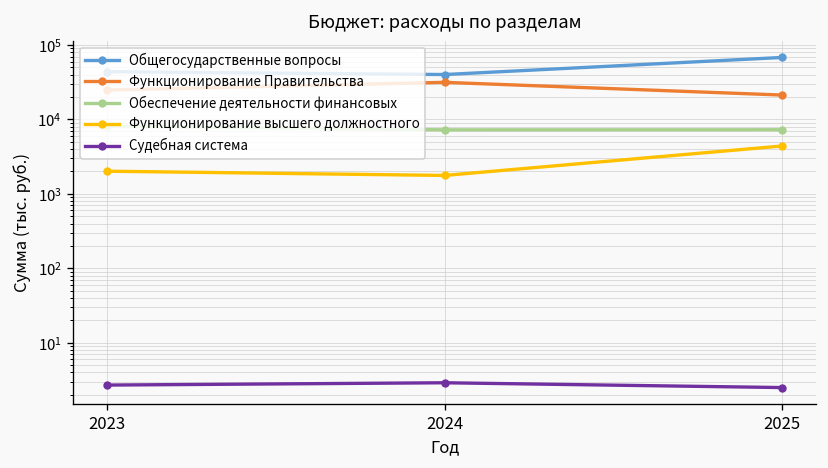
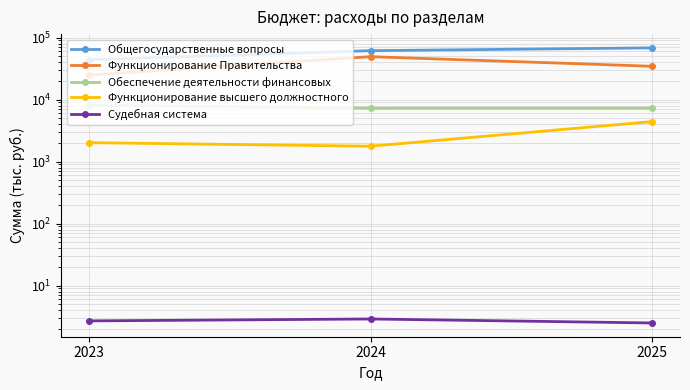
Общегосударственные вопросы, 2024: 40000 -> 60000
Функционирование Правительства, 2024: 30000 -> 50000
Функционирование Правительства, 2025: 21000 -> 30000
